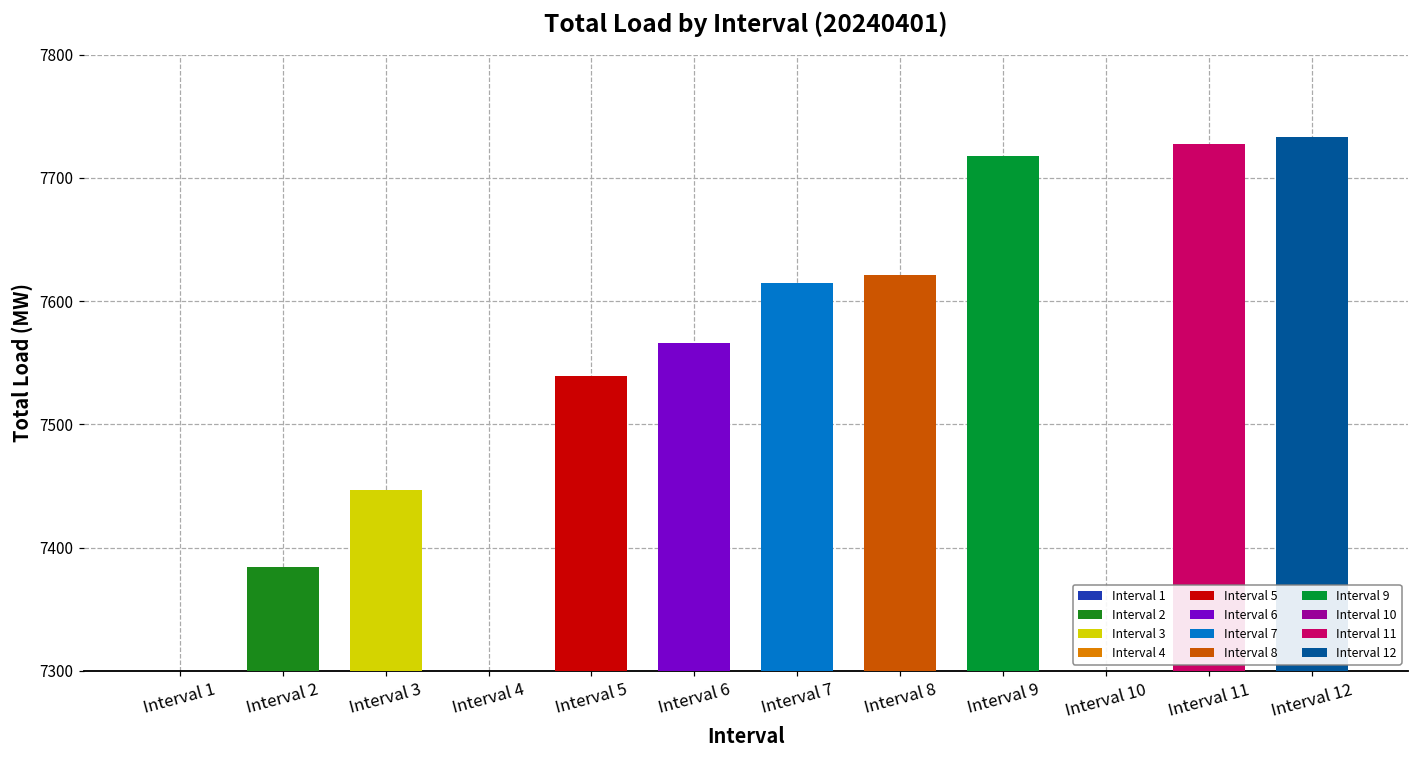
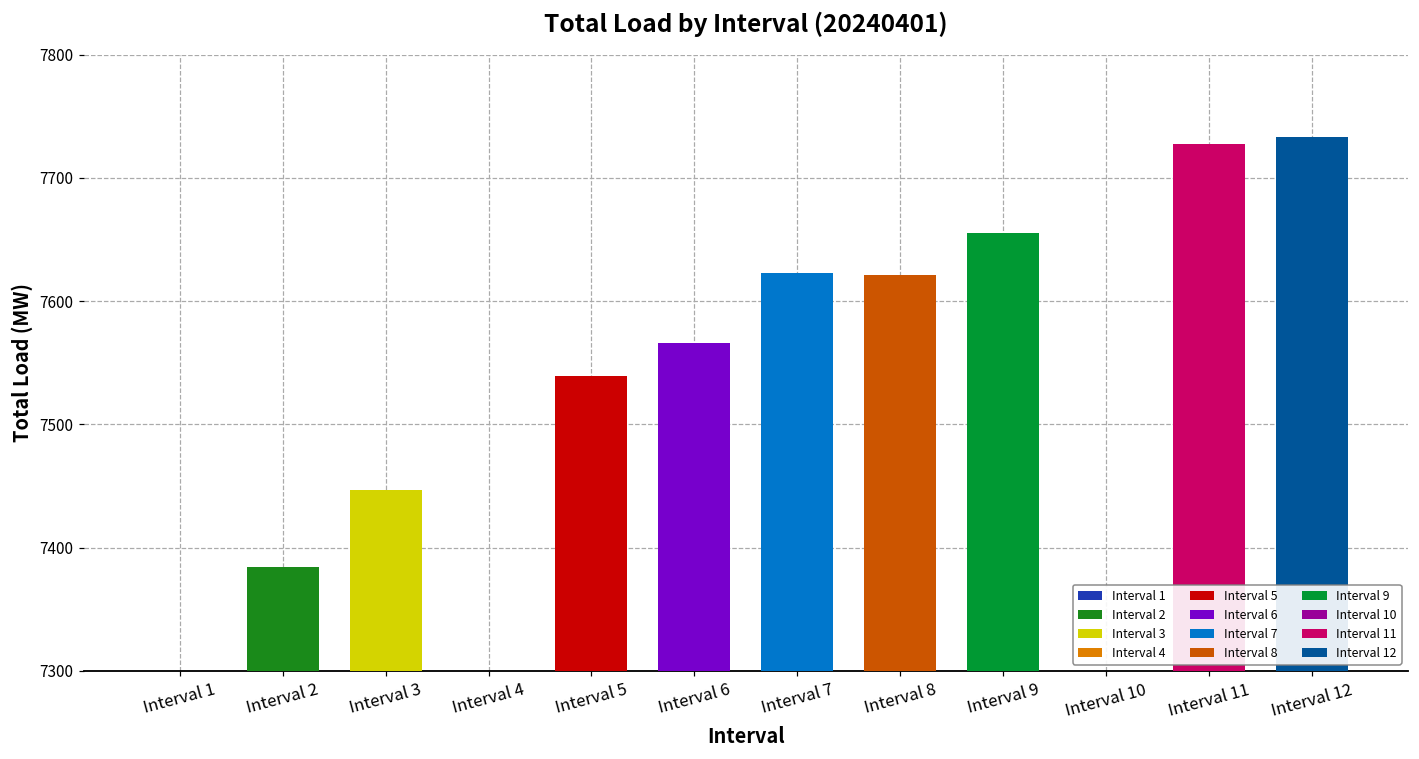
Interval 7: 7615 -> 7623
Interval 9: 7718 -> 7656
